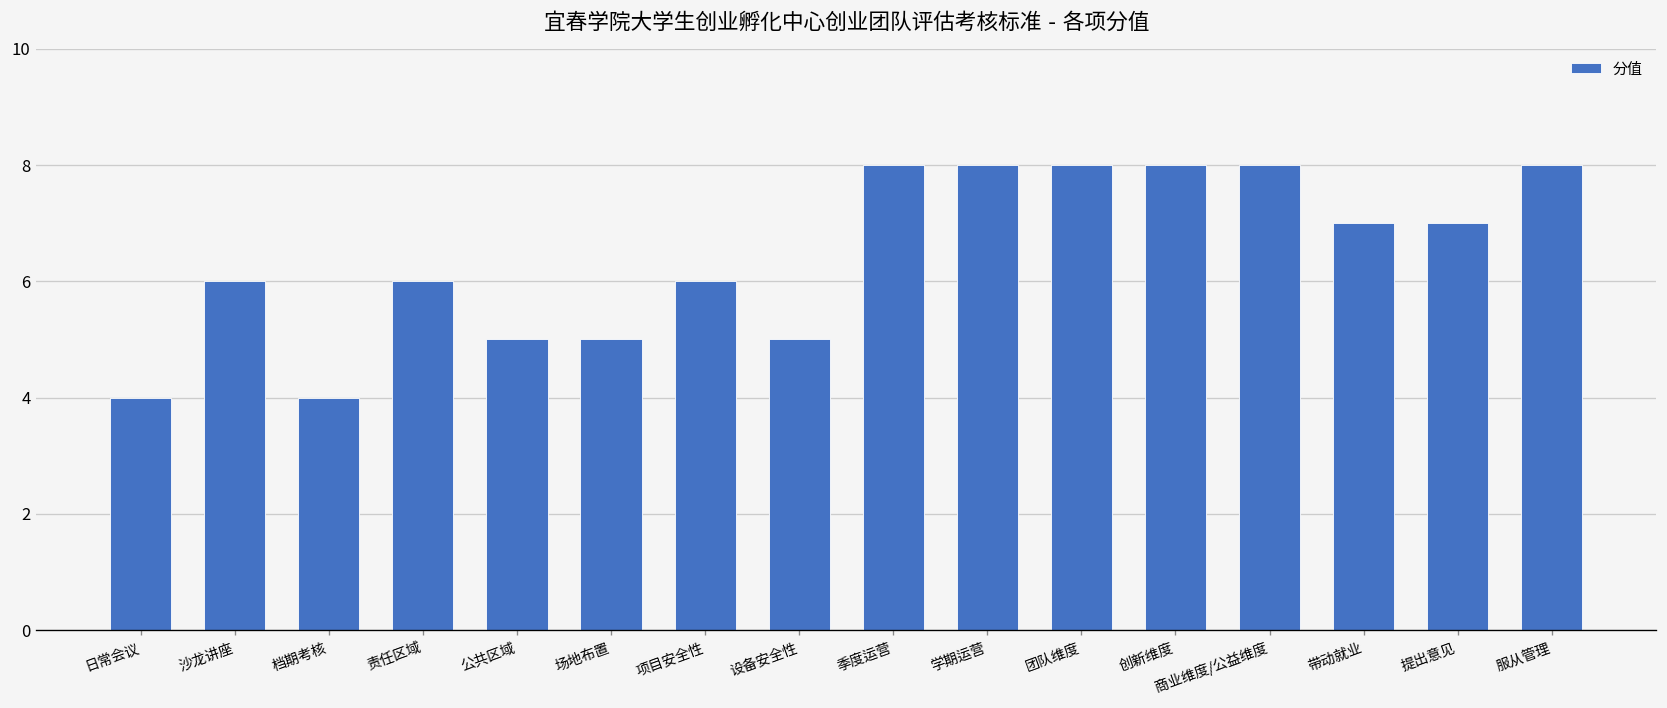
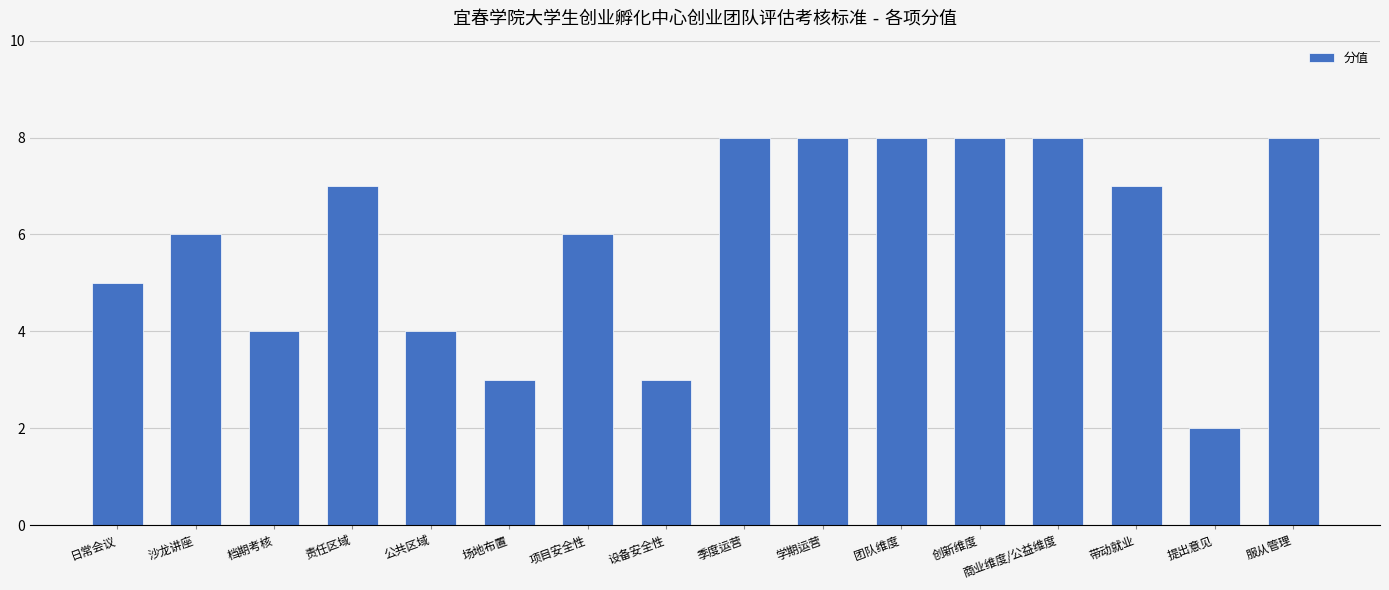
日常会议: 4 -> 5
责任区域: 6 -> 7
公共区域: 5 -> 4
场地布置: 5 -> 3
设备安全性: 5 -> 3
提出意见: 7 -> 2
